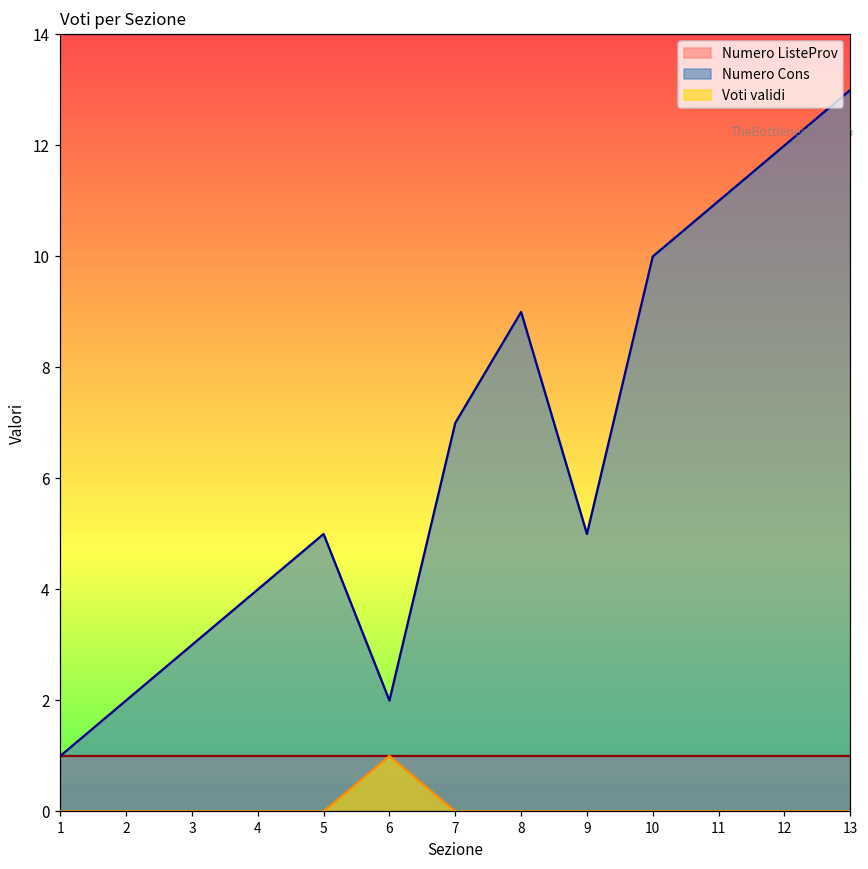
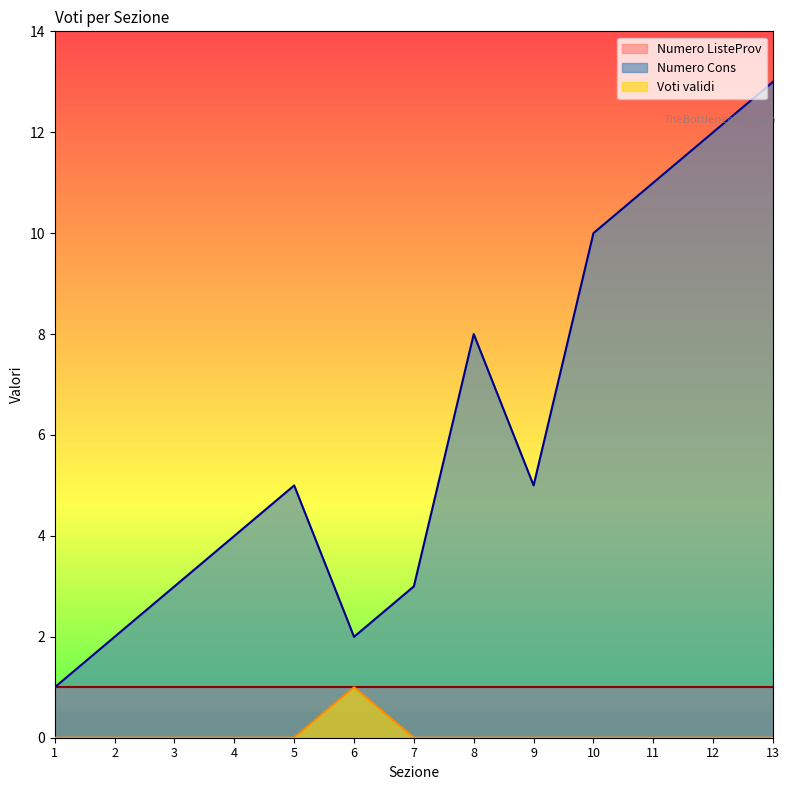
Numero Cons, 7: 7 -> 3
Numero Cons, 8: 9 -> 8
